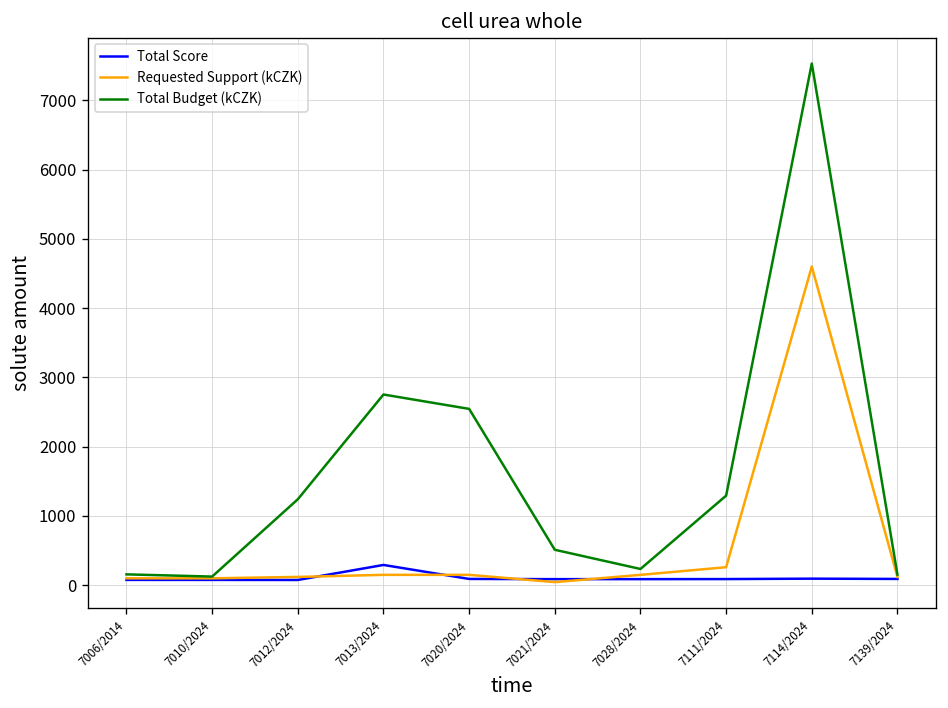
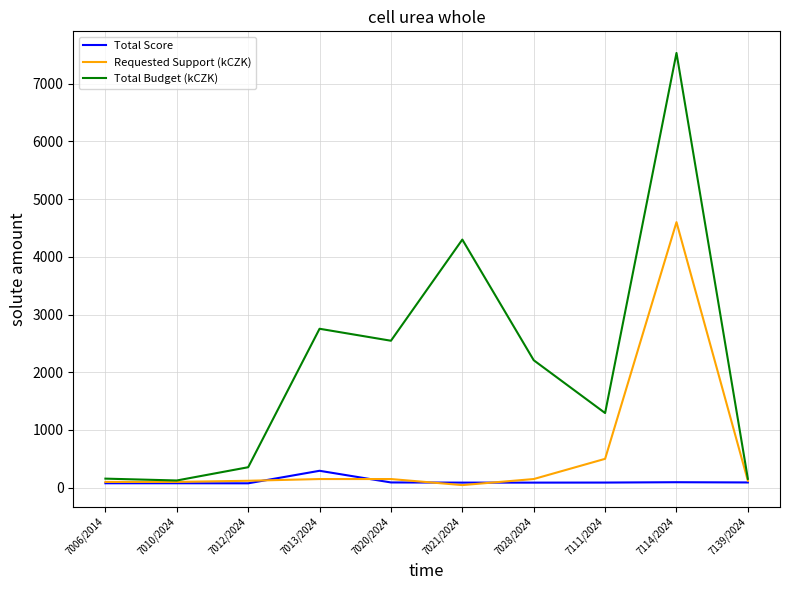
Total Budget (kCZK), 7012/2024: 1200 -> 400
Total Budget (kCZK), 7021/2024: 500 -> 4300
Total Budget (kCZK), 7028/2024: 200 -> 2200
Requested Support (kCZK), 7111/2024: 300 -> 500
